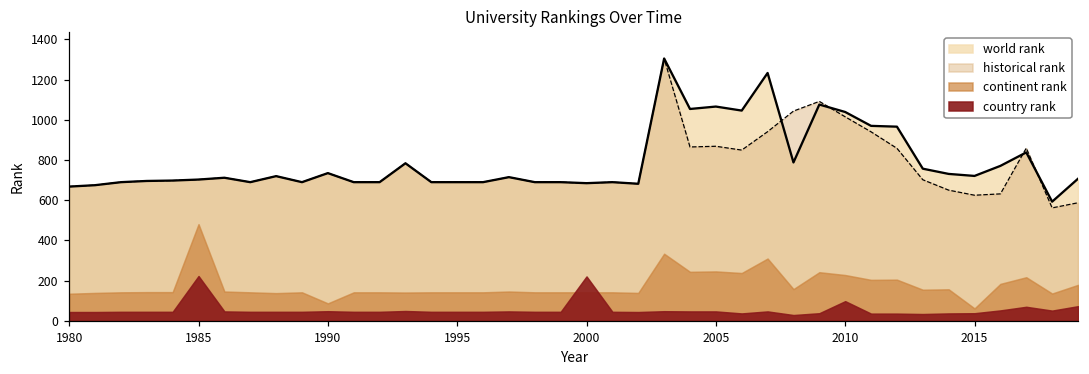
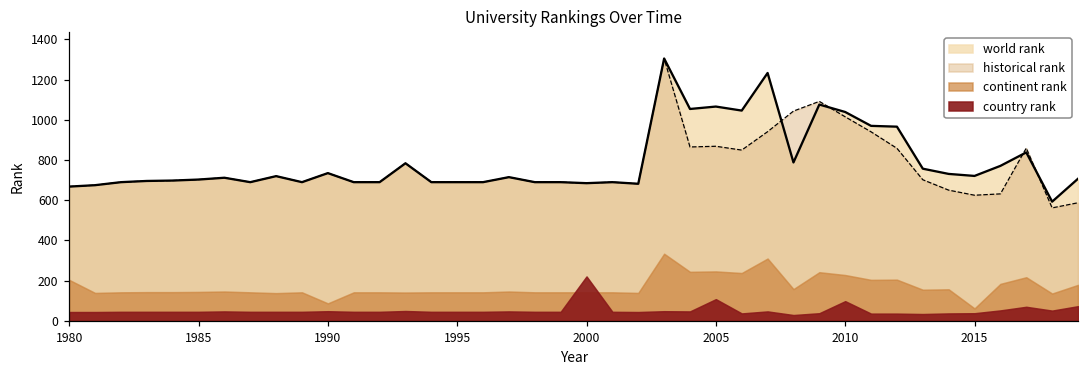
continent rank, 1980: 140 -> 200
continent rank, 1985: 480 -> 140
country rank, 1985: 220 -> 50
country rank, 2005: 50 -> 110
